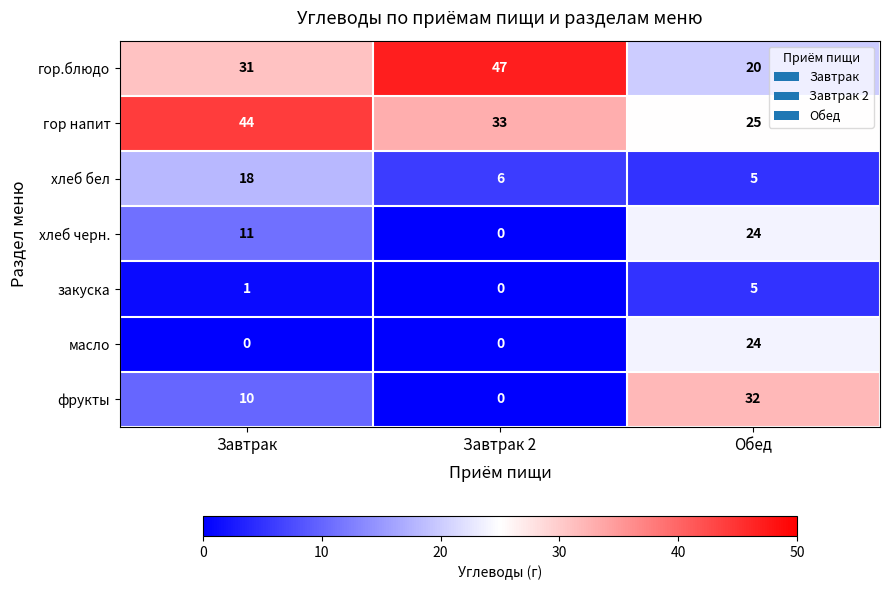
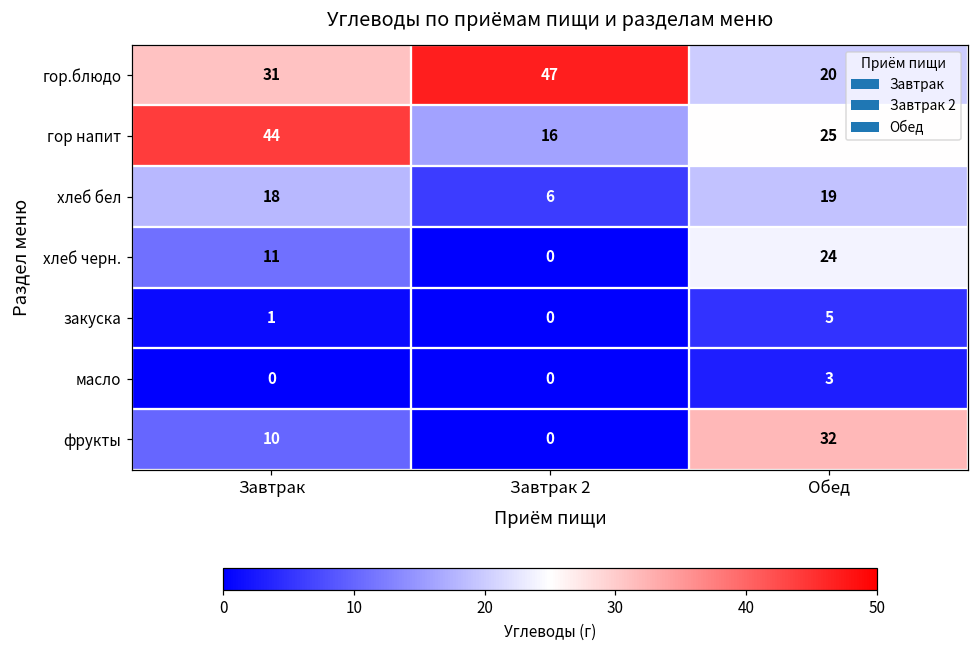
гор напит, Завтрак 2: 33 -> 16
хлеб бел, Обед: 5 -> 19
масло, Обед: 24 -> 3
